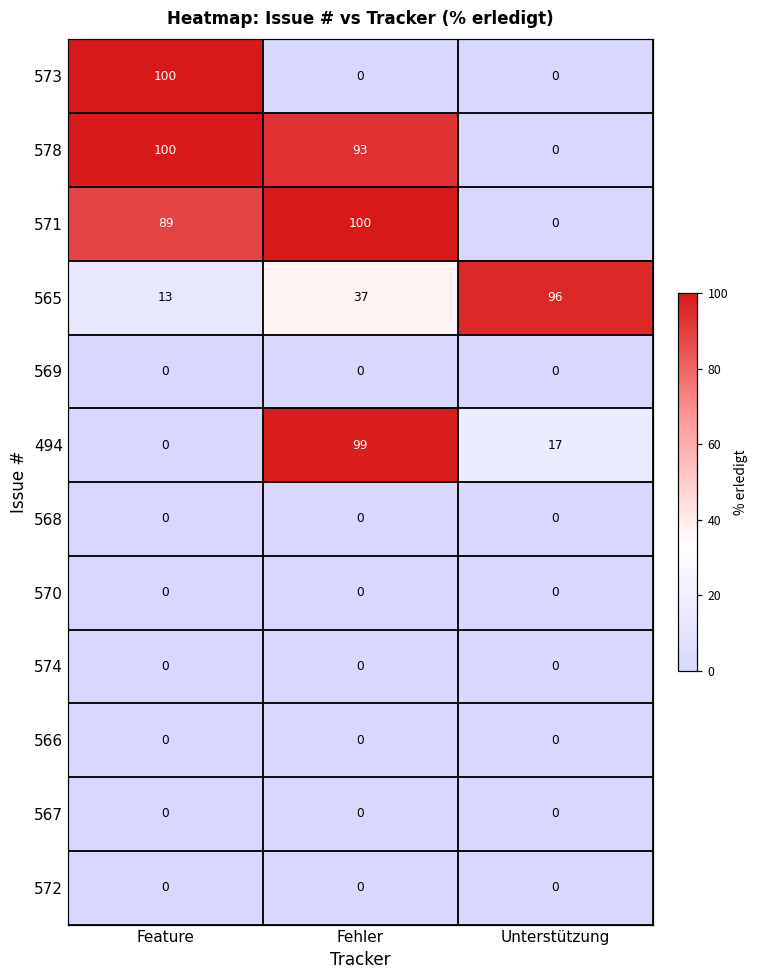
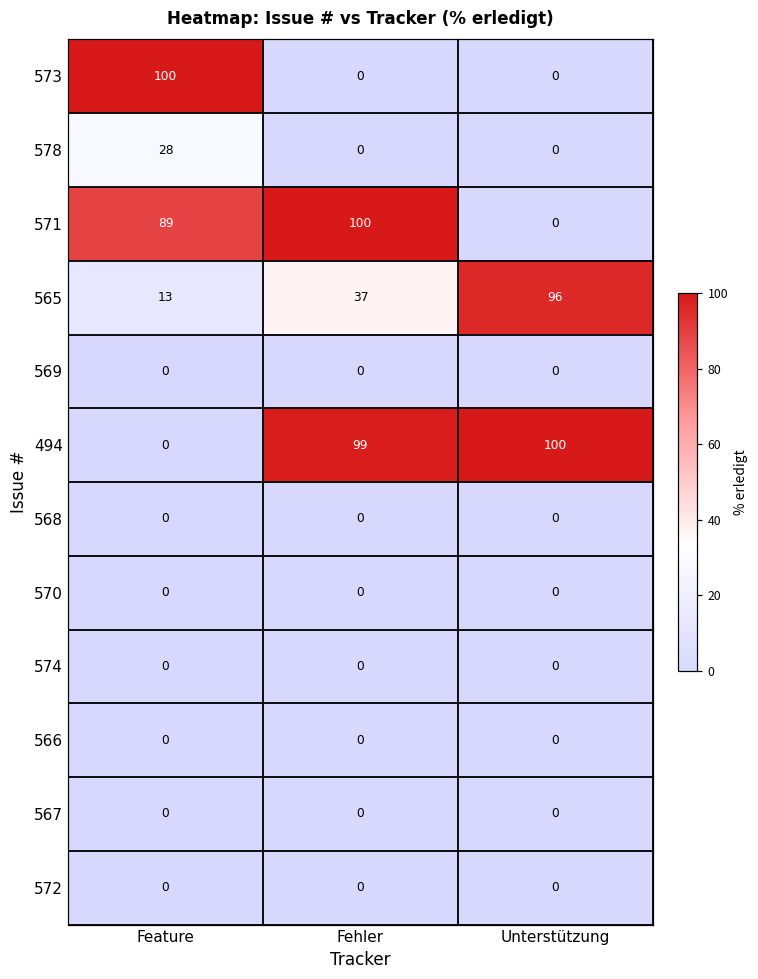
578, Feature: 100 -> 28
578, Fehler: 93 -> 0
494, Unterstützung: 17 -> 100
